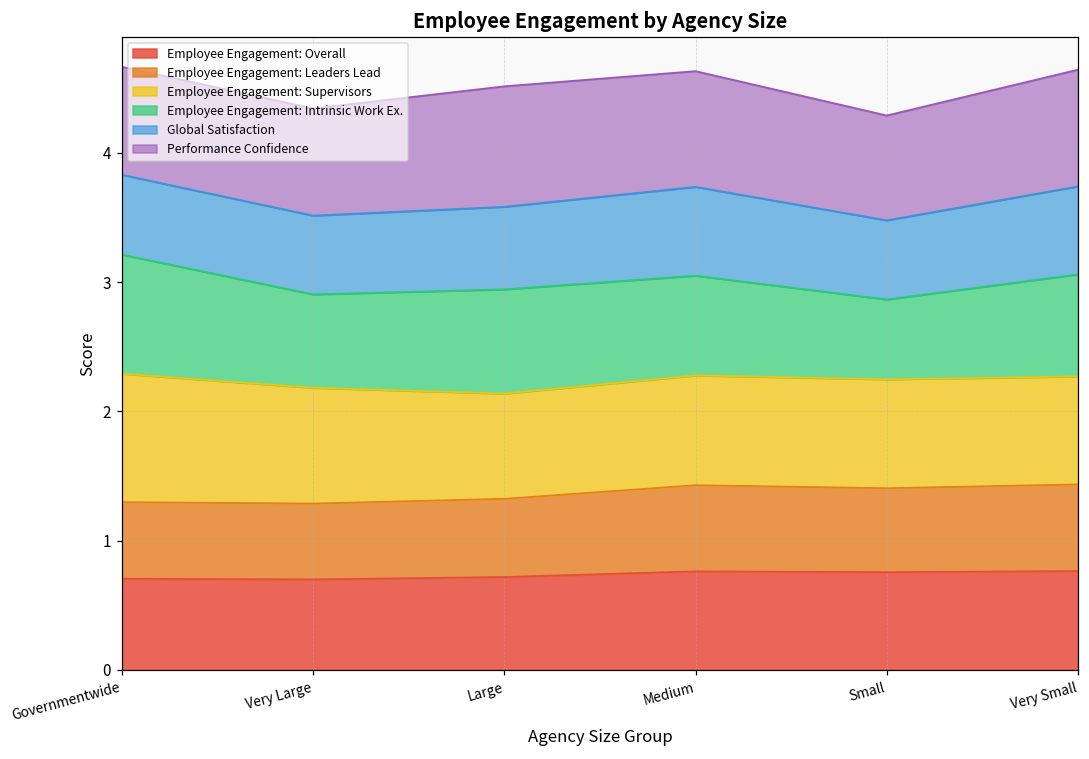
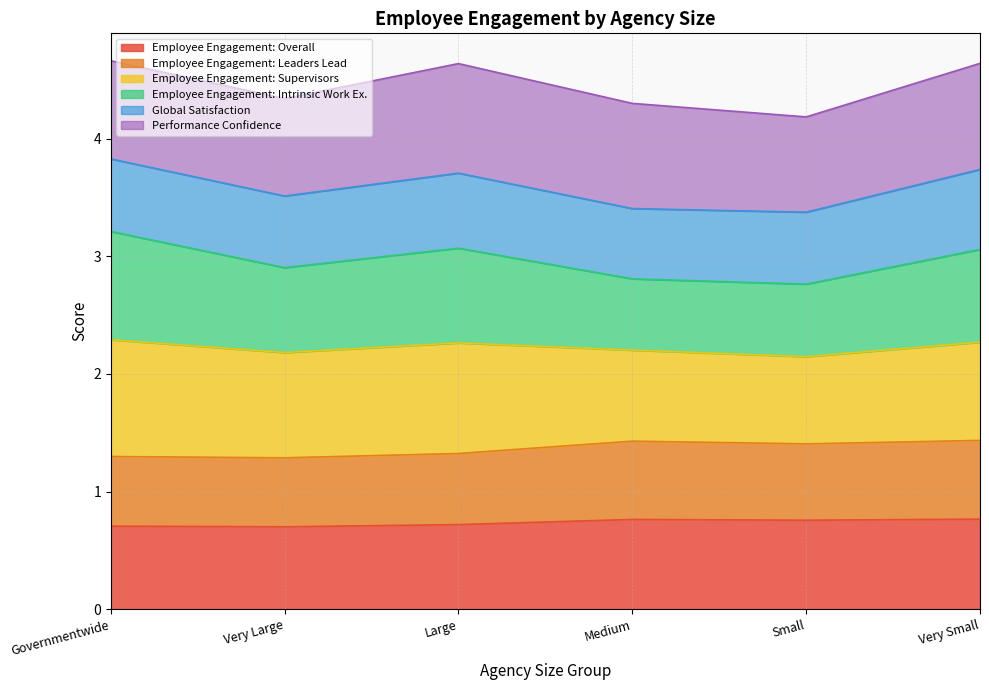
Employee Engagement: Supervisors, Large: 0.81 -> 0.94
Employee Engagement: Supervisors, Medium: 0.85 -> 0.77
Employee Engagement: Intrinsic Work Ex., Medium: 0.77 -> 0.61
Global Satisfaction, Medium: 0.69 -> 0.60
Employee Engagement: Supervisors, Small: 0.84 -> 0.74
